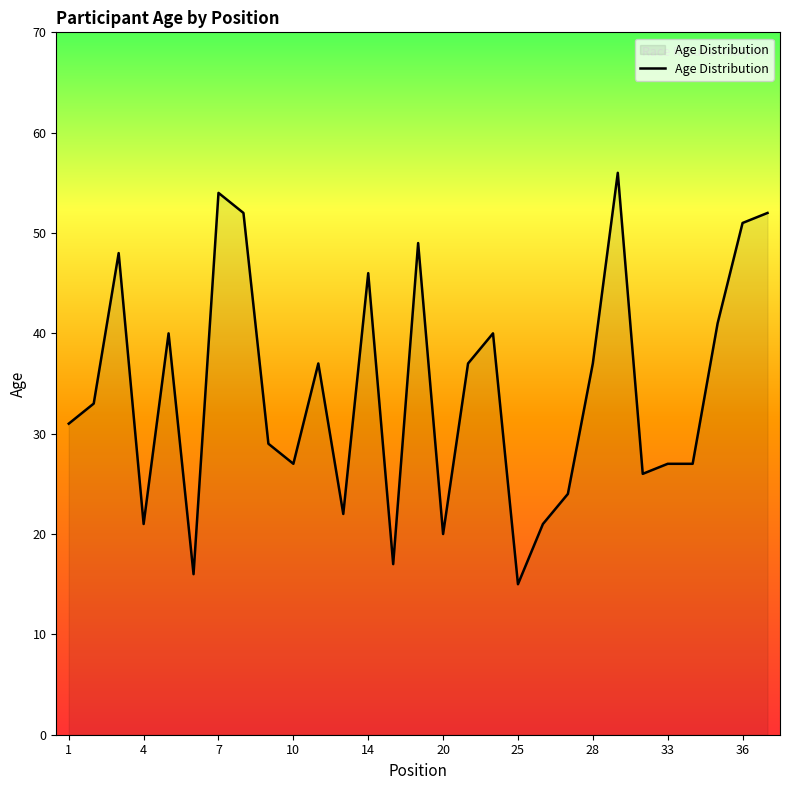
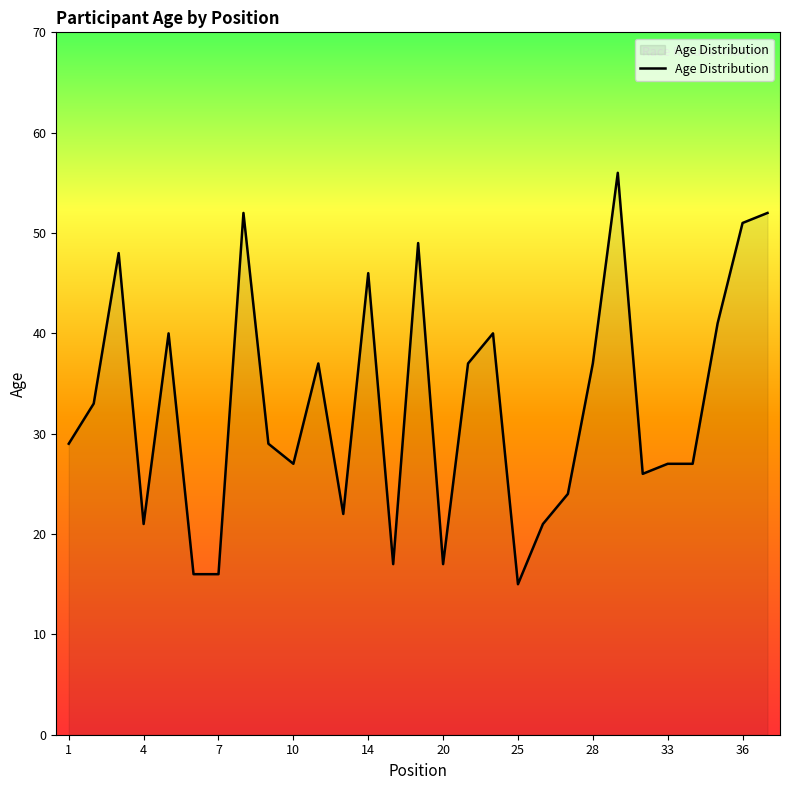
1: 31 -> 29
7: 54 -> 16
20: 20 -> 17
